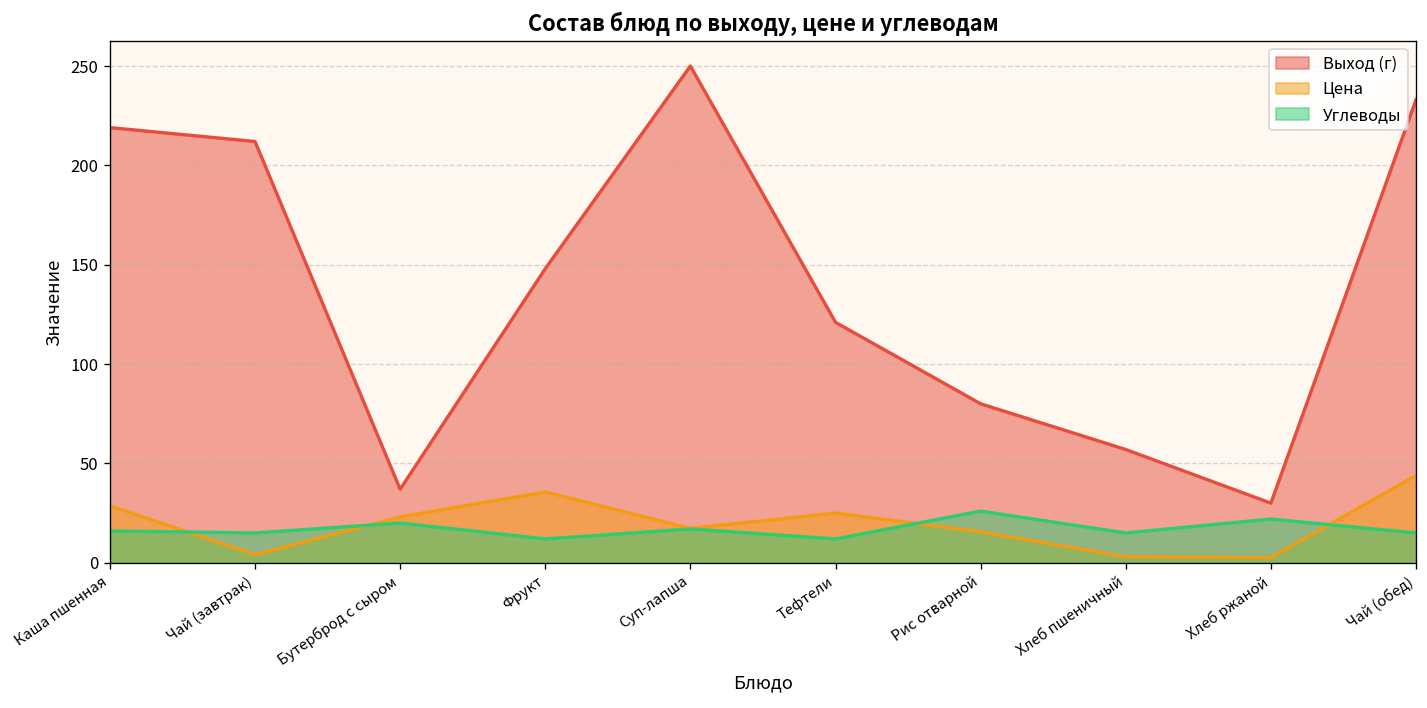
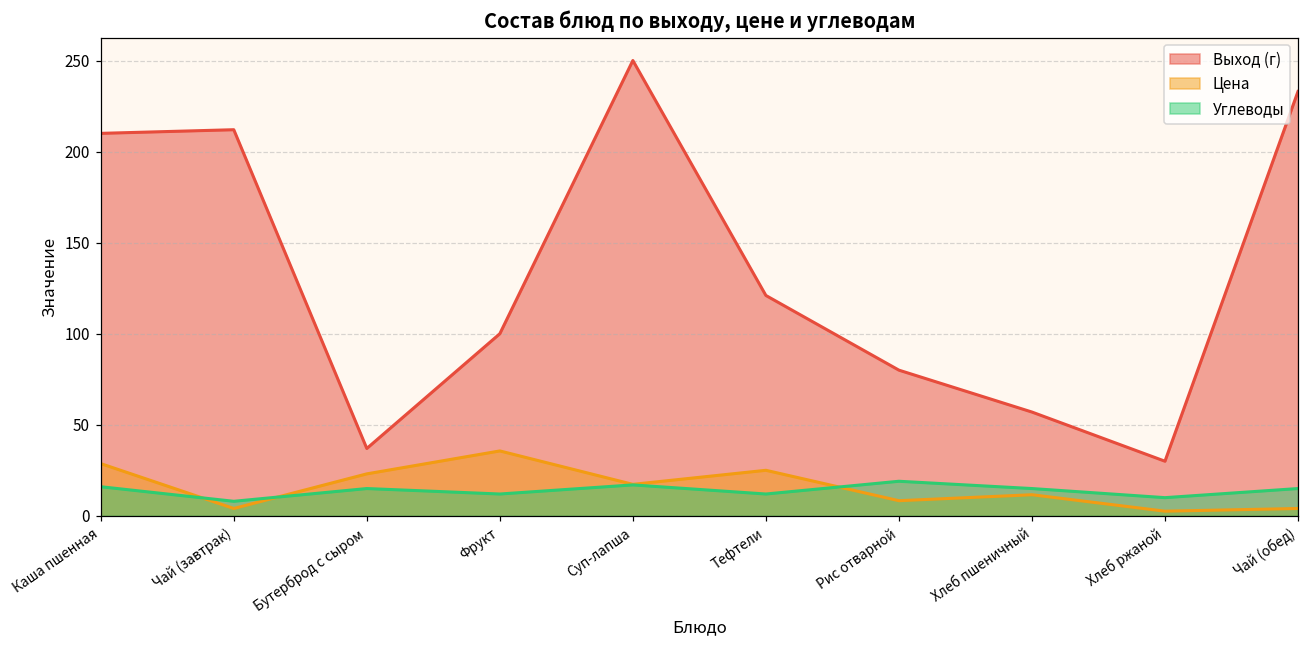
Выход (г), Каша пшенная: 219 -> 210
Углеводы, Чай (завтрак): 15 -> 8
Углеводы, Бутерброд с сыром: 20 -> 15
Выход (г), Фрукт: 148 -> 100
Цена, Рис отварной: 16 -> 8
Углеводы, Рис отварной: 26 -> 19
Цена, Хлеб пшеничный: 3 -> 12
Углеводы, Хлеб ржаной: 22 -> 10
Цена, Чай (обед): 44 -> 4
